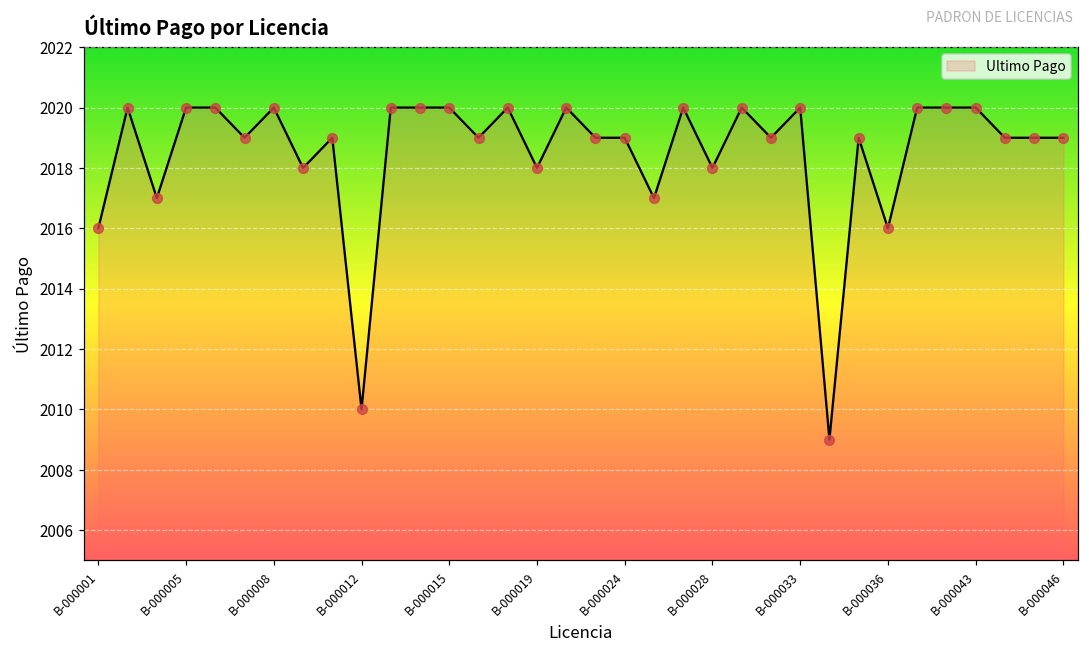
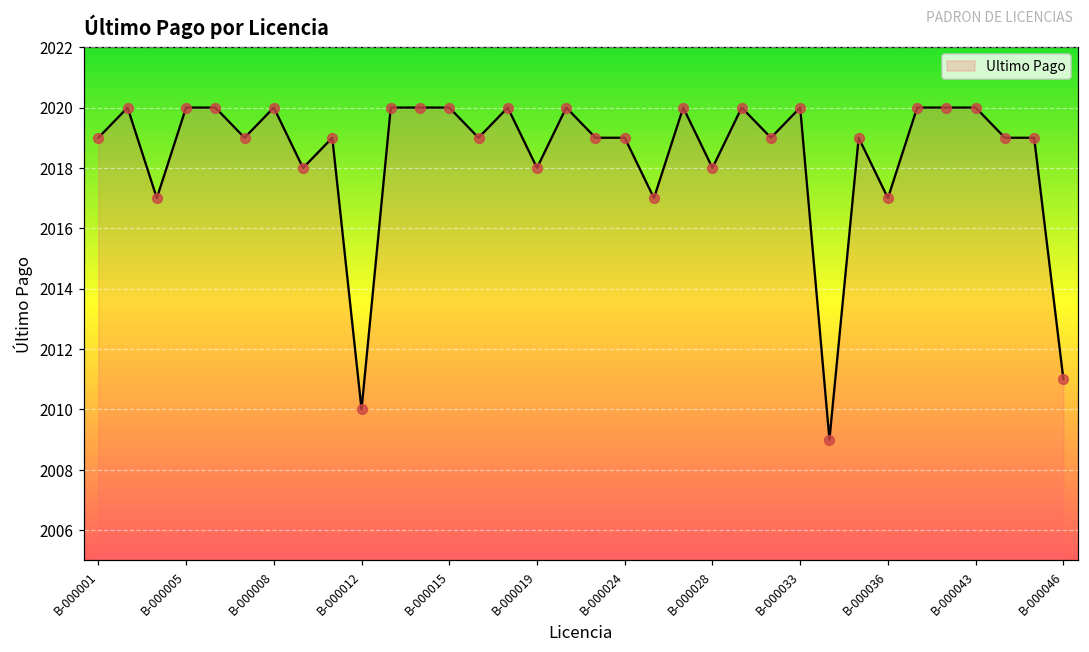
B-000001: 2016 -> 2019
B-000036: 2016 -> 2017
B-000046: 2019 -> 2011
